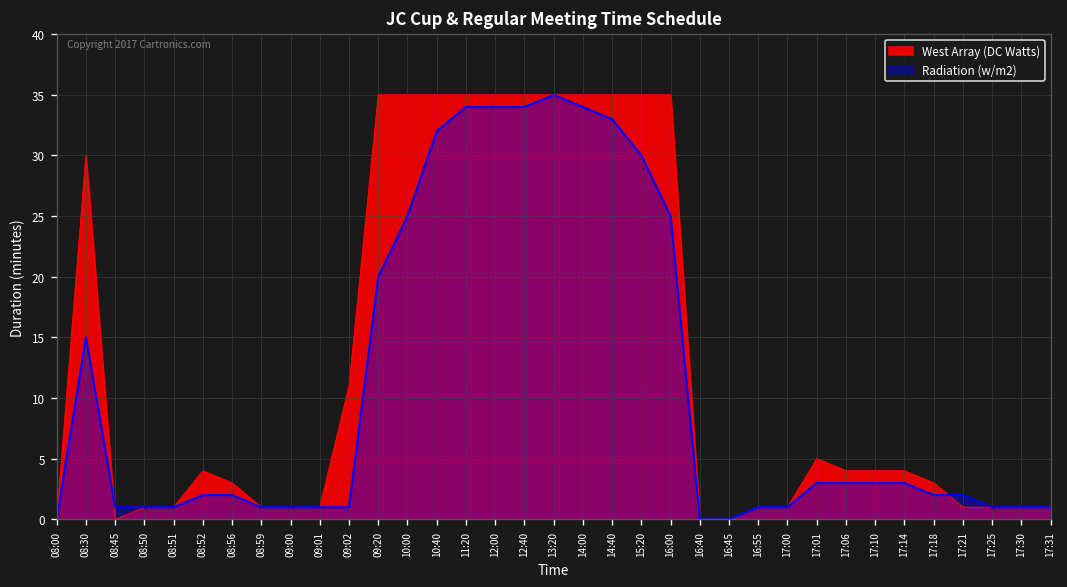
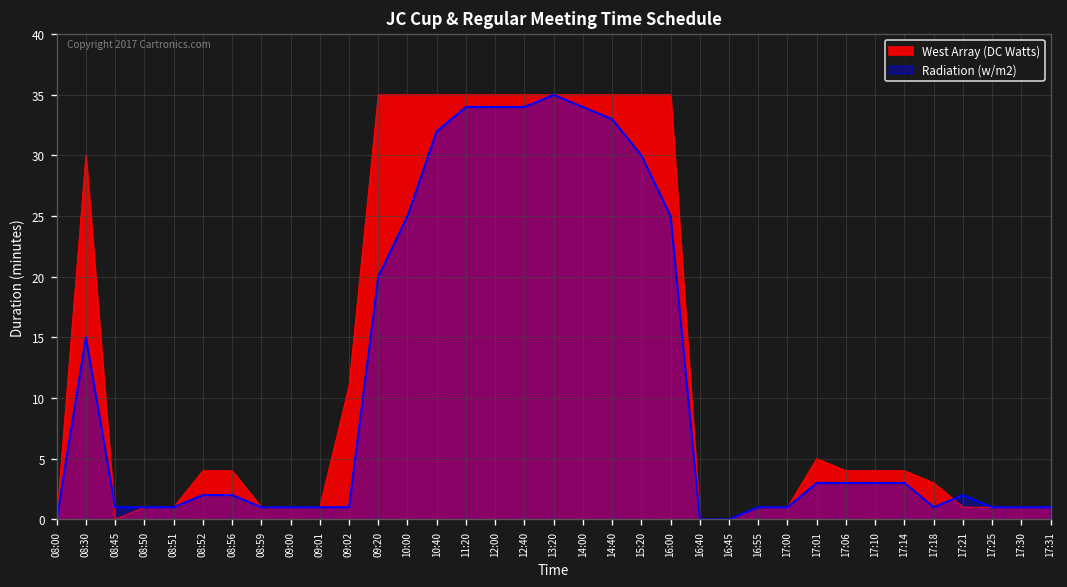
West Array (DC Watts), 08:56: 3 -> 4
Radiation (w/m2), 17:18: 2 -> 1
